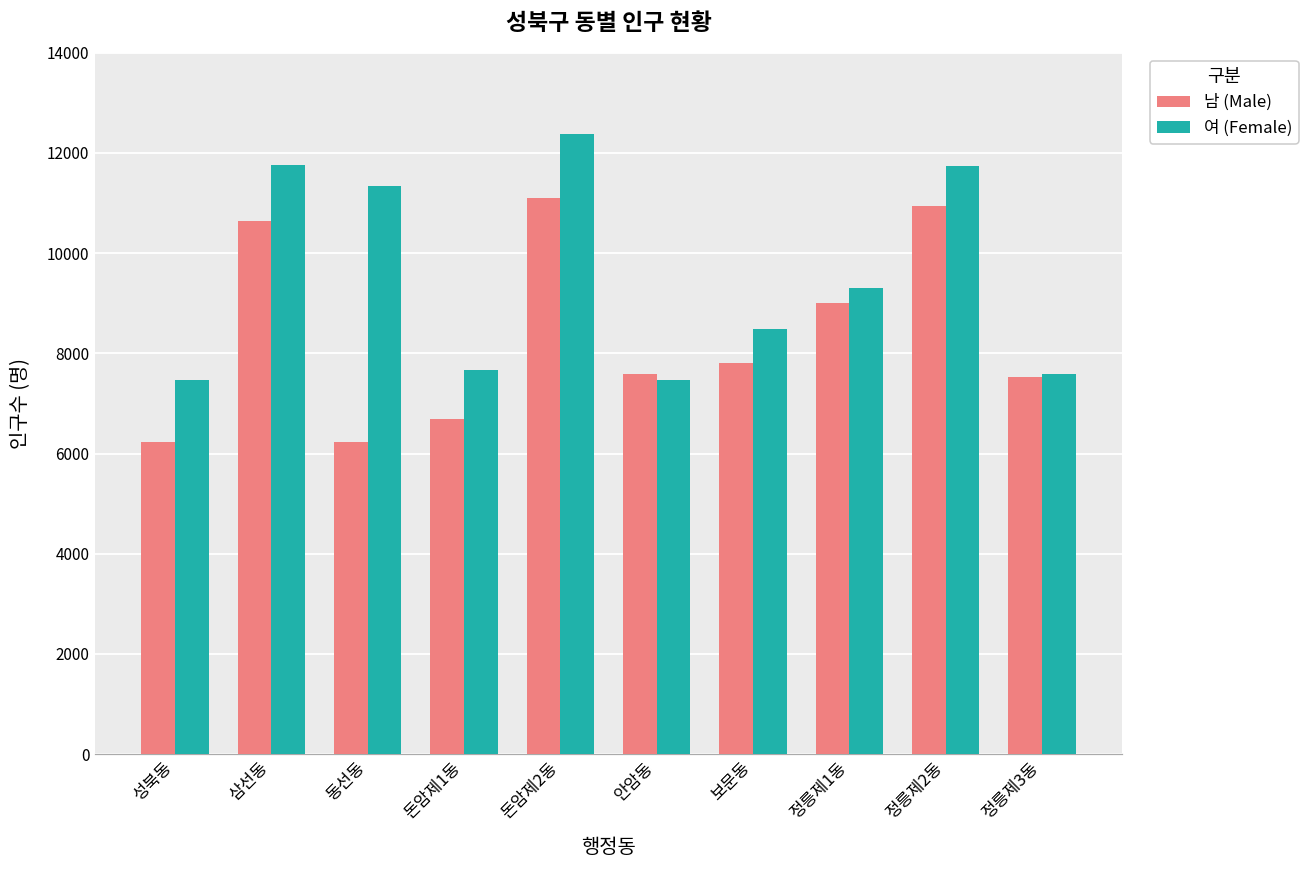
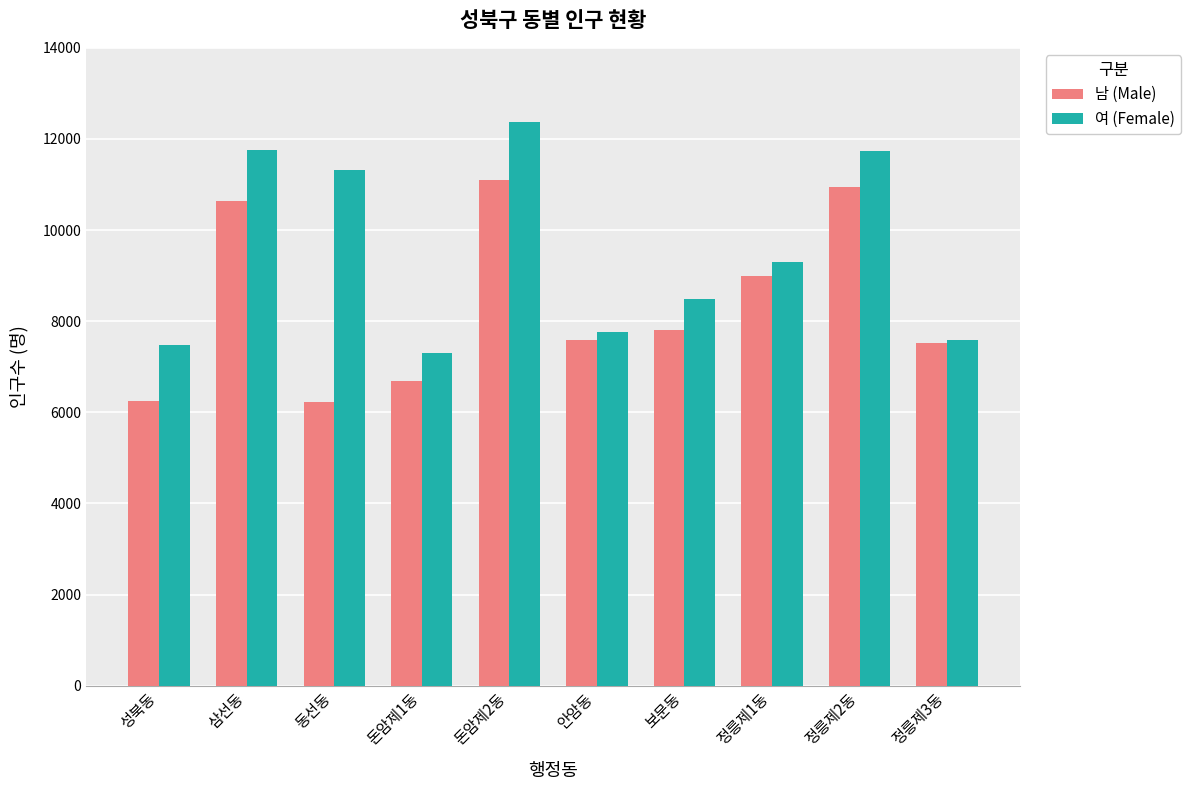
여 (Female), 돈암제1동: 7700 -> 7300
여 (Female), 안암동: 7500 -> 7800
